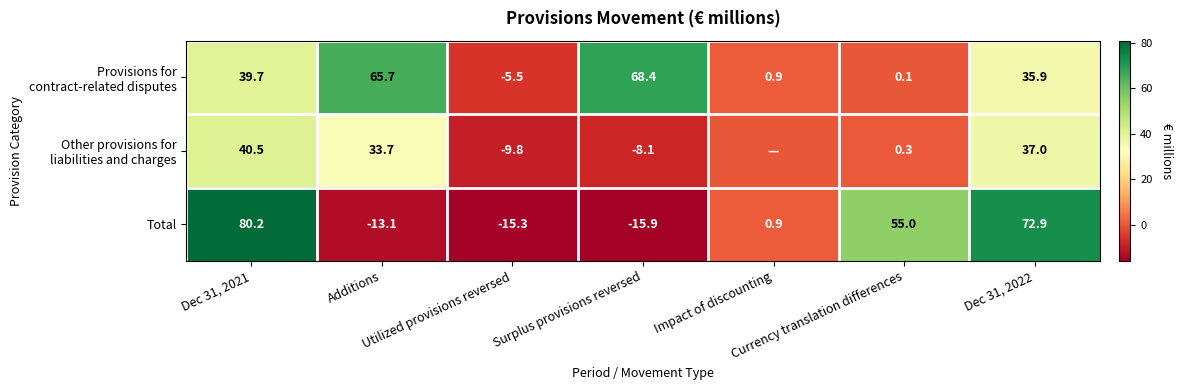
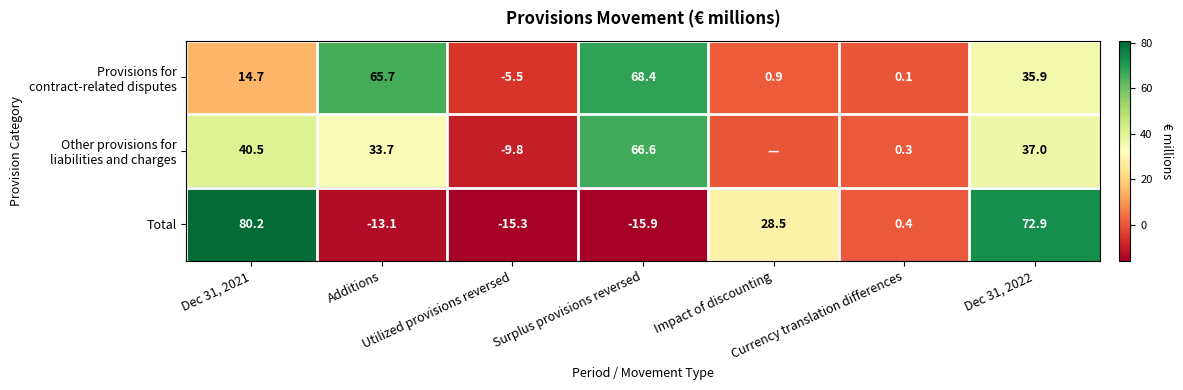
Provisions for contract-related disputes, Dec 31, 2021: 39.7 -> 14.7
Other provisions for liabilities and charges, Surplus provisions reversed: -8.1 -> 66.6
Total, Impact of discounting: 0.9 -> 28.5
Total, Currency translation differences: 55.0 -> 0.4
